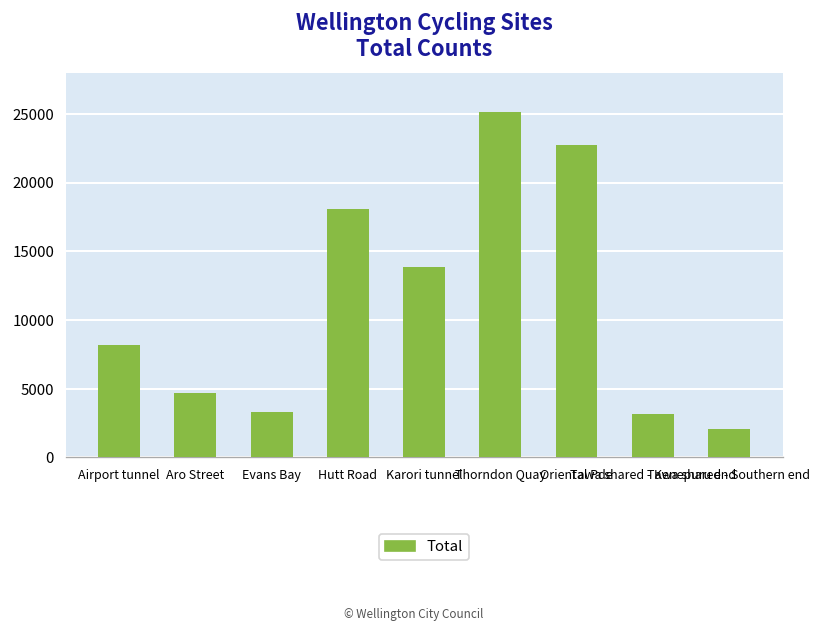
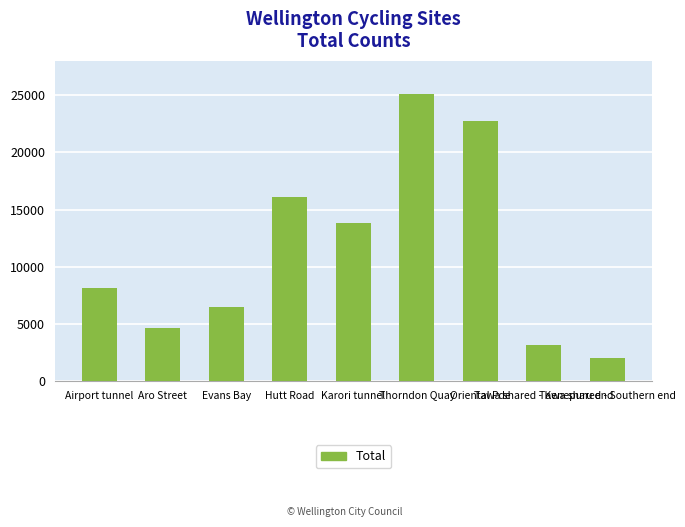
Evans Bay: 3300 -> 6500
Hutt Road: 18100 -> 16200
